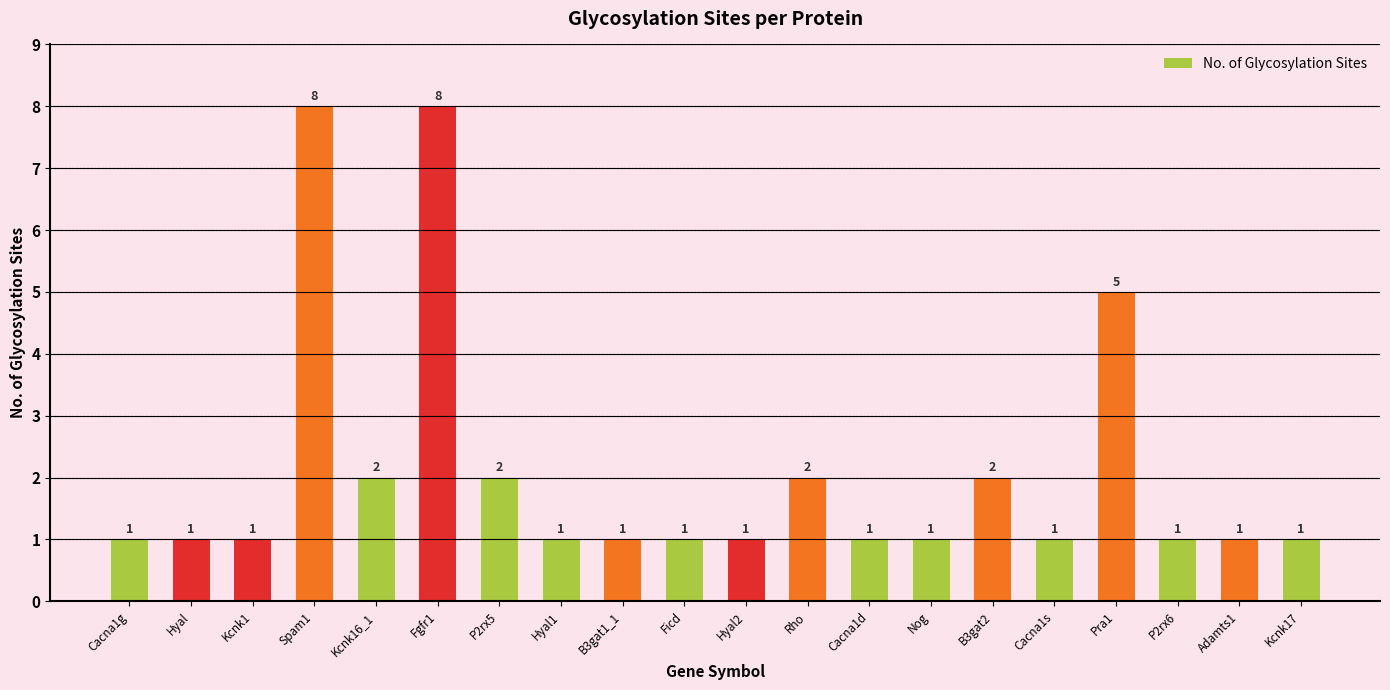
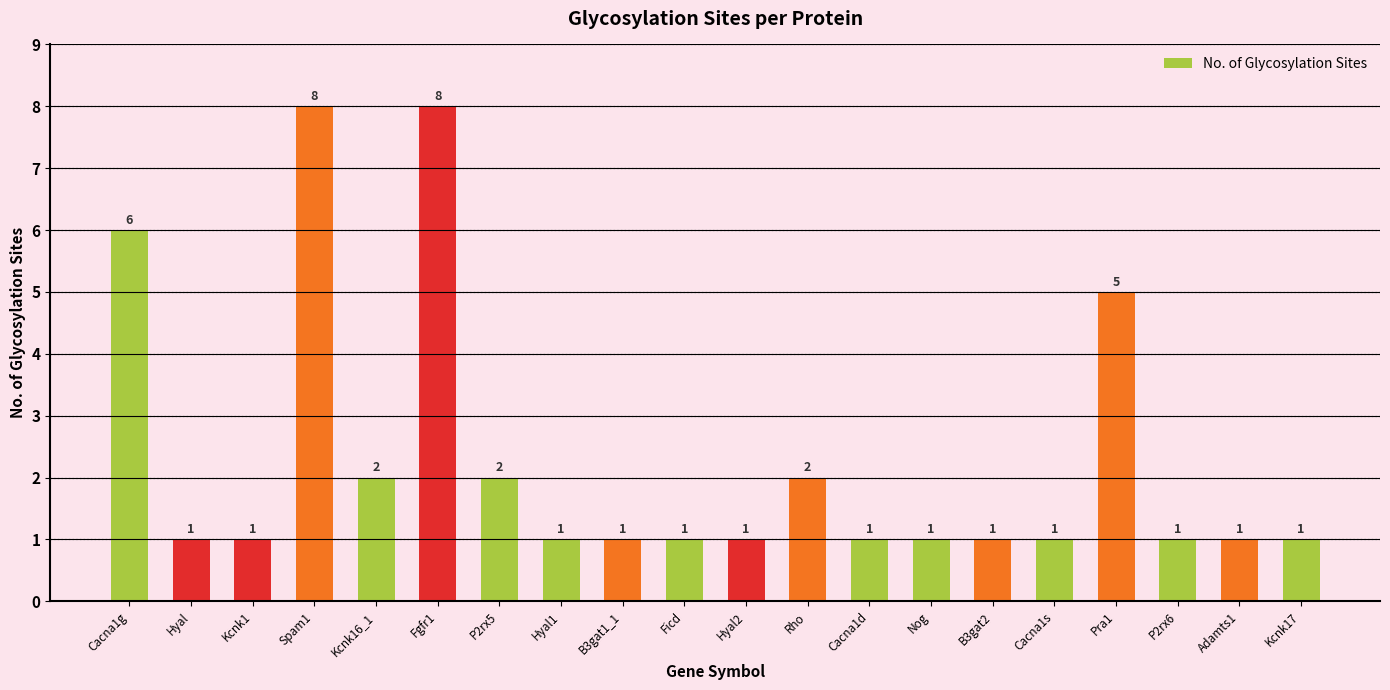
Cacna1g: 1 -> 6
B3gat2: 2 -> 1
